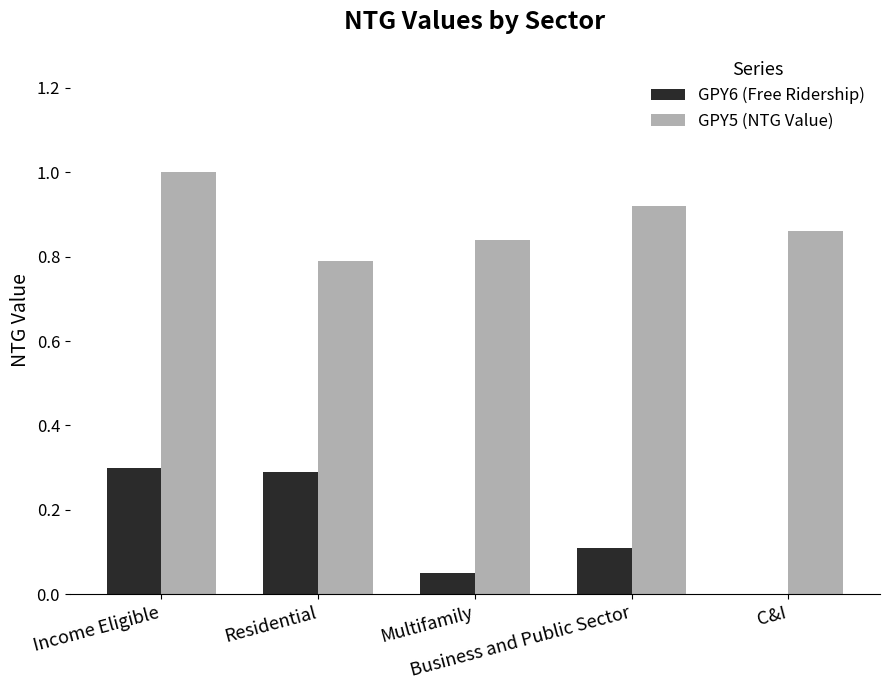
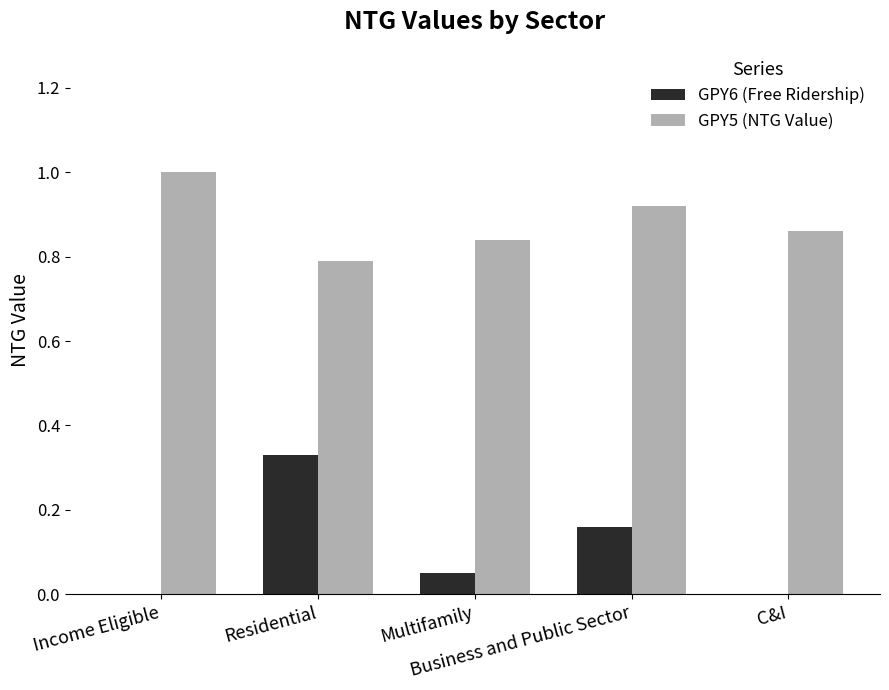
GPY6 (Free Ridership), Income Eligible: 0.3 -> 0.0
GPY6 (Free Ridership), Residential: 0.29 -> 0.33
GPY6 (Free Ridership), Business and Public Sector: 0.11 -> 0.16
